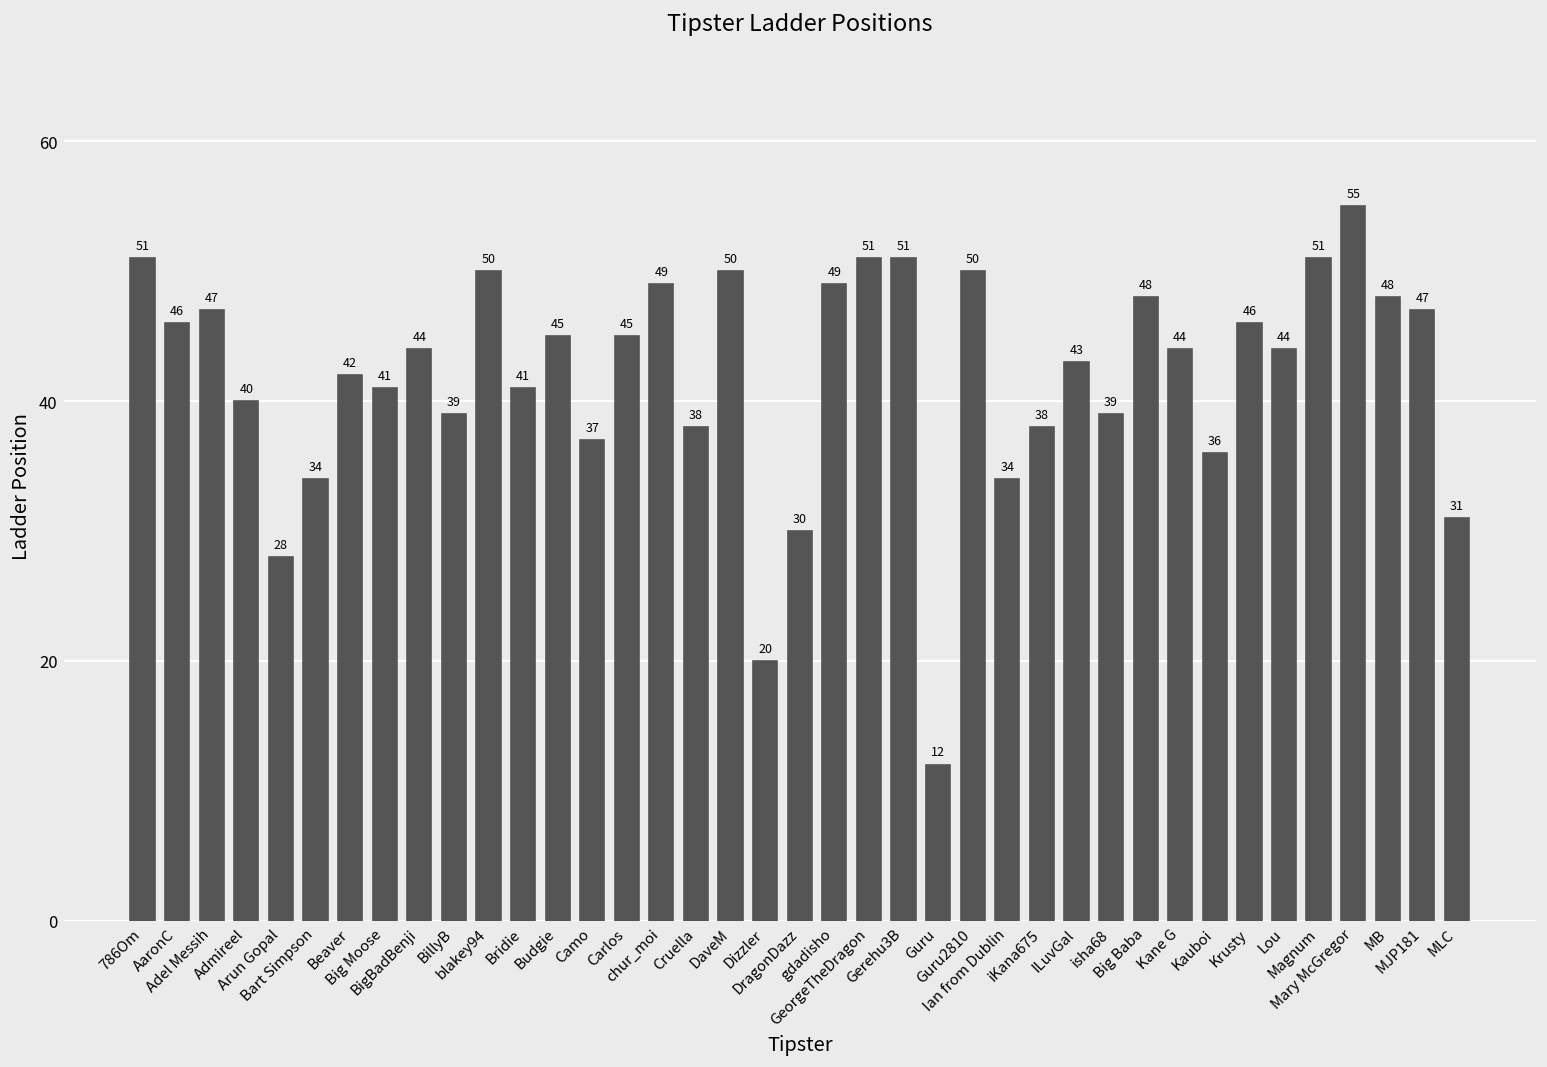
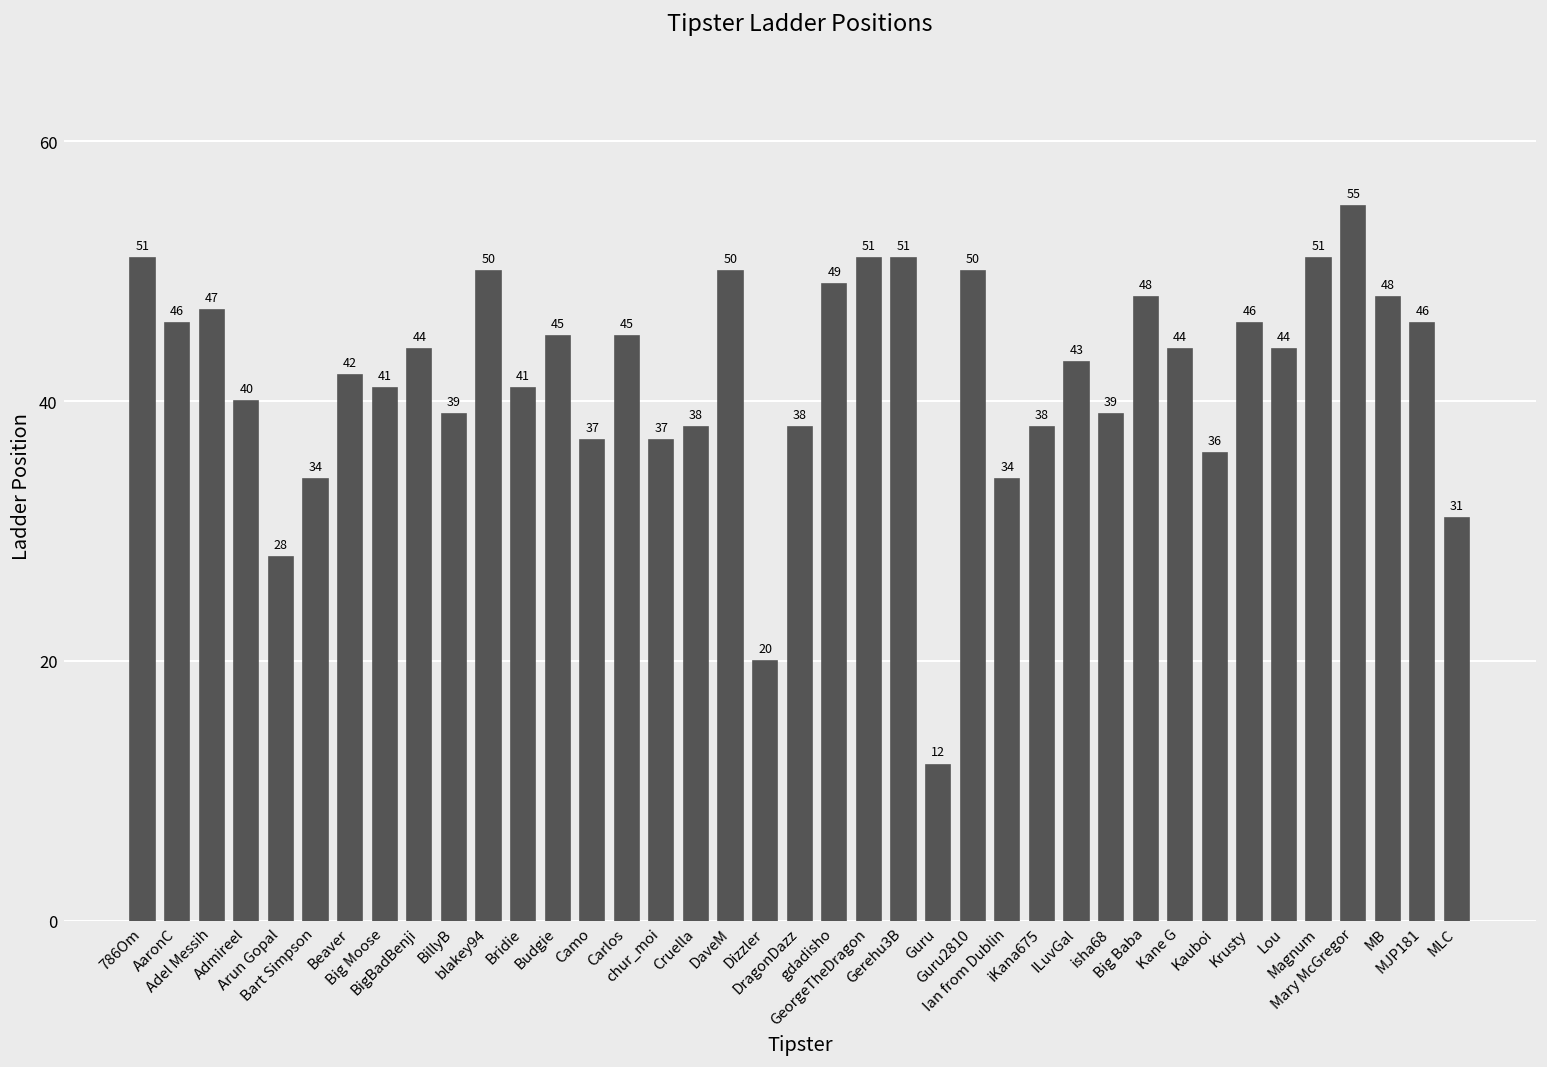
chur_moi: 49 -> 37
DragonDazz: 30 -> 38
MJP181: 47 -> 46
